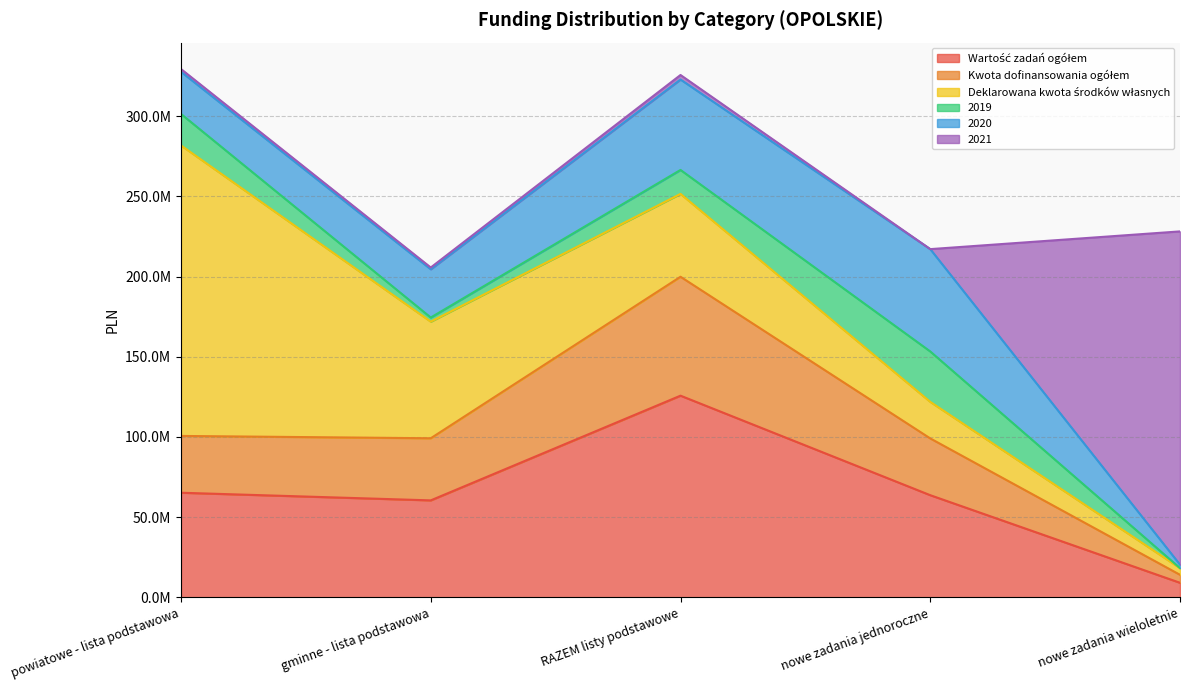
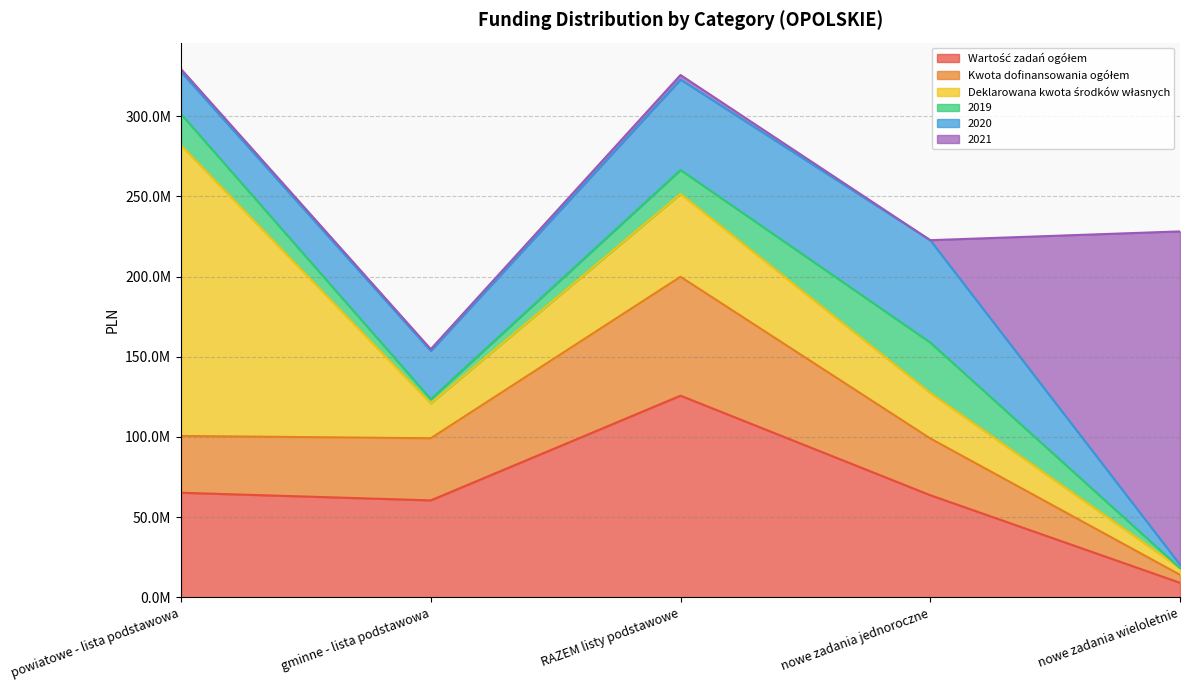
Deklarowana kwota środków własnych, gminne - lista podstawowa: 73000000 -> 22000000
Deklarowana kwota środków własnych, nowe zadania jednoroczne: 23000000 -> 28000000
